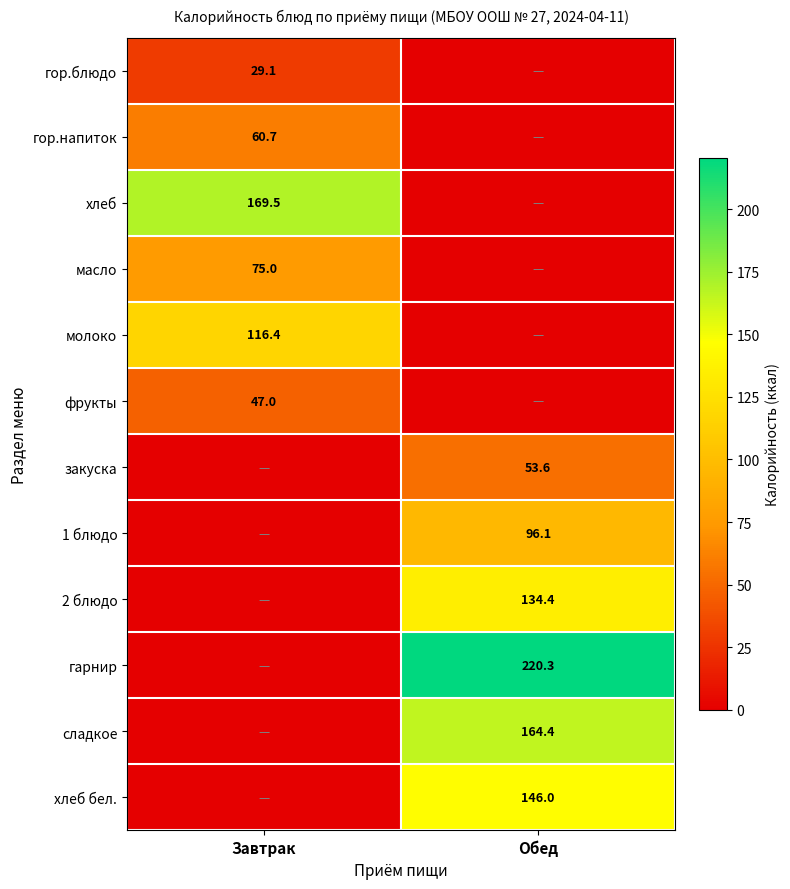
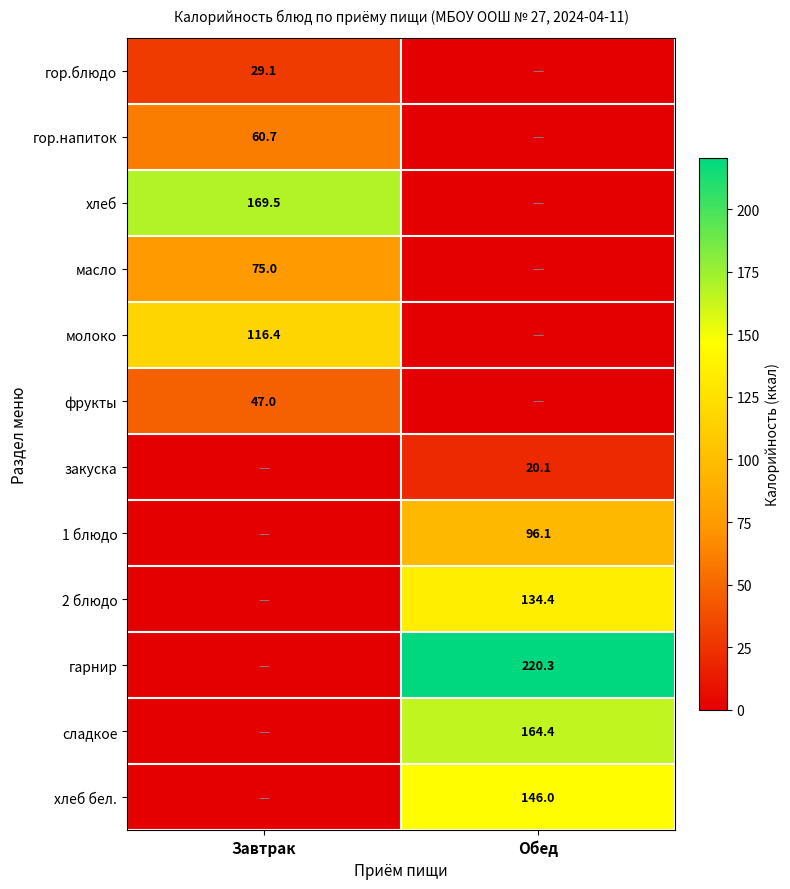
закуска, Обед: 53.6 -> 20.1
